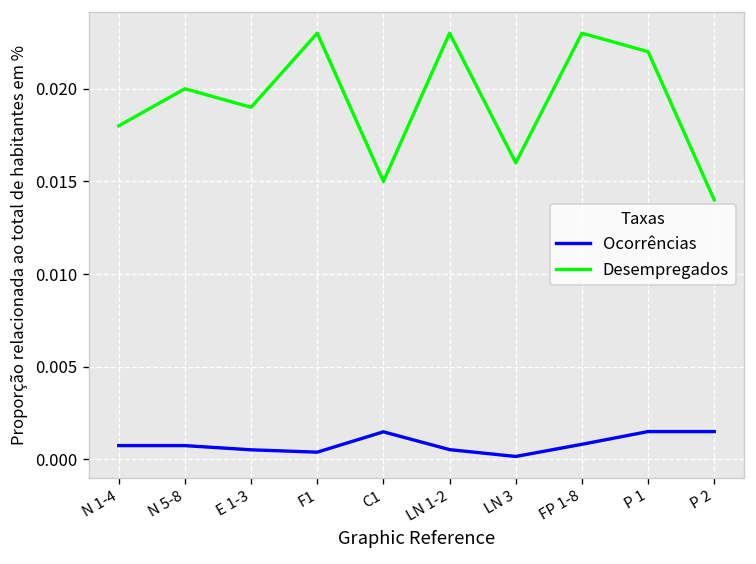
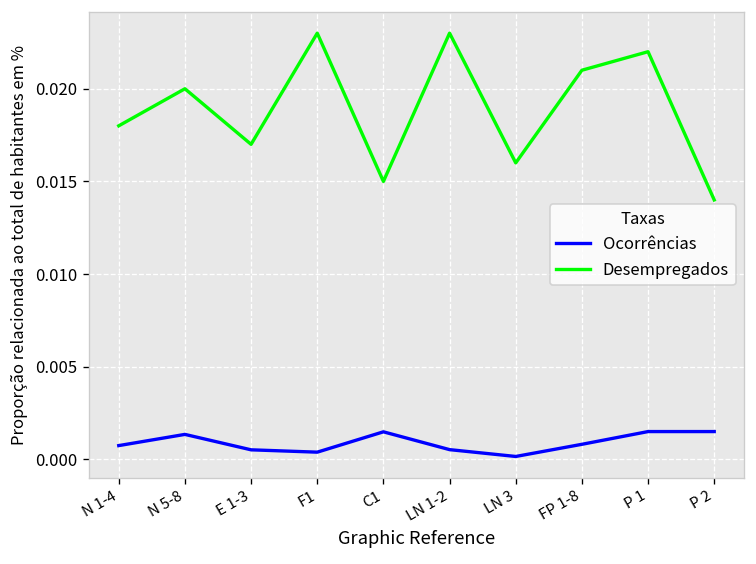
Ocorrências, N 5-8: 0.0007 -> 0.0013
Desempregados, E 1-3: 0.019 -> 0.017
Desempregados, FP 1-8: 0.023 -> 0.021
